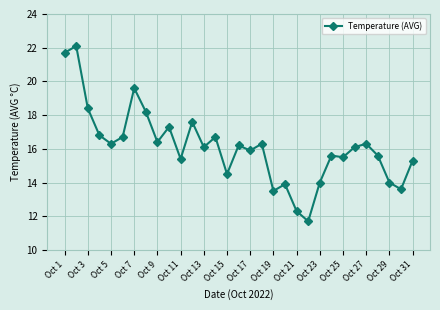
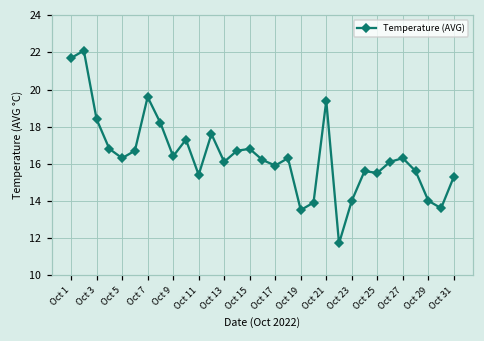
Oct 15: 14.5 -> 16.8
Oct 21: 12.3 -> 19.4
